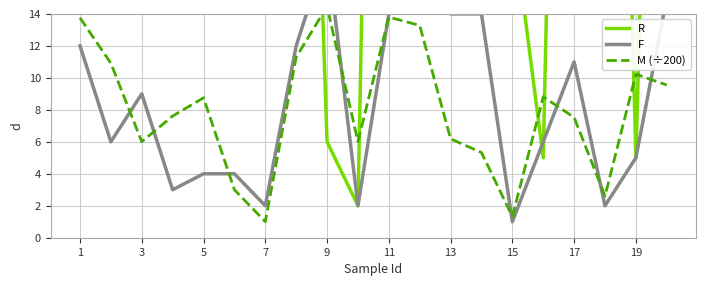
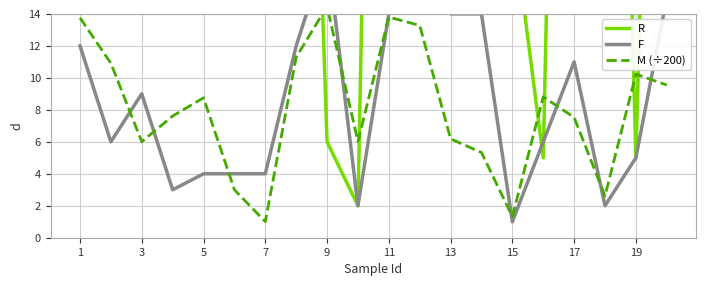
F, 7: 2 -> 4
